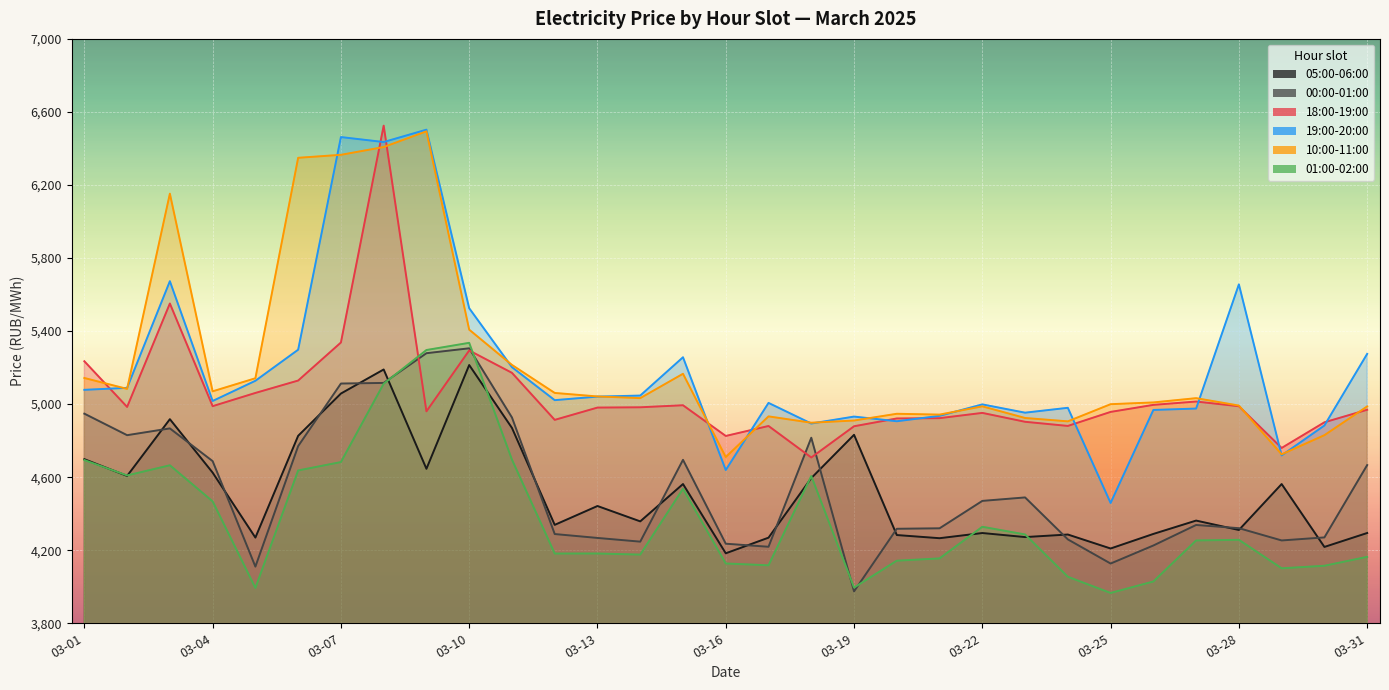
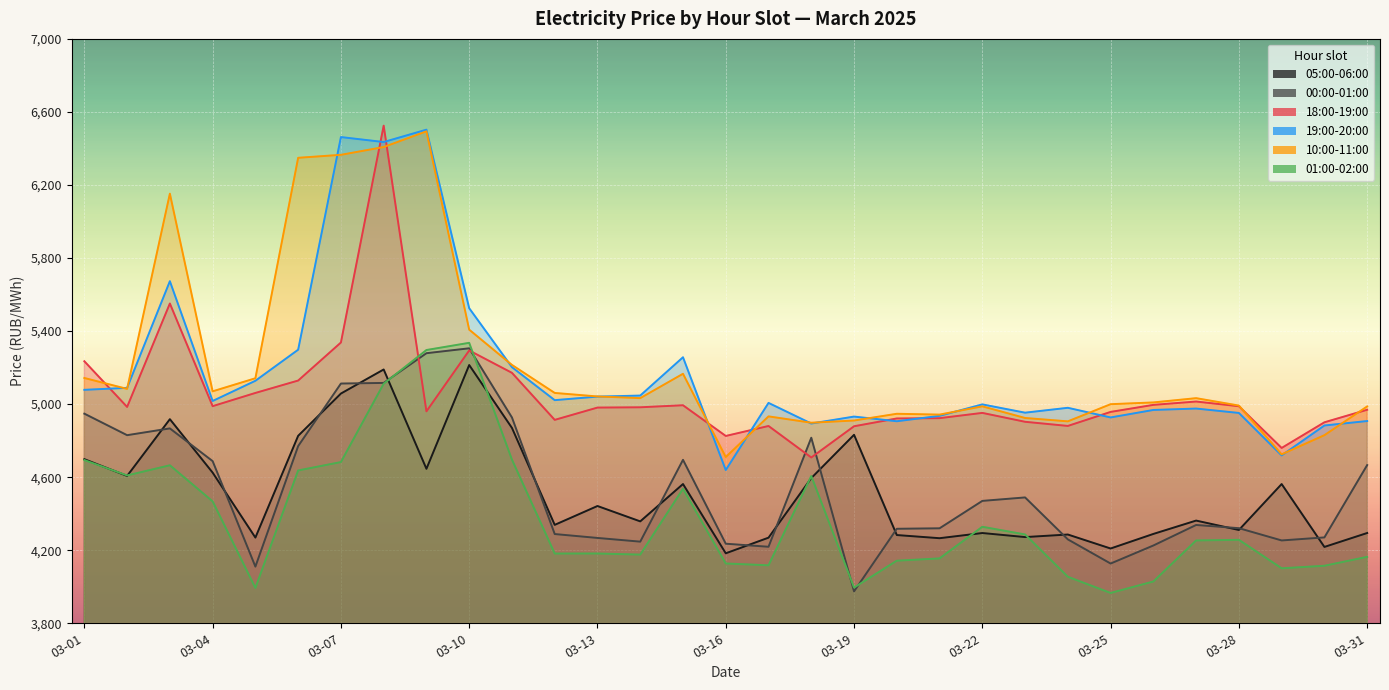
19:00-20:00, 03-25: 4,460 -> 4,930
19:00-20:00, 03-28: 5,660 -> 4,950
19:00-20:00, 03-31: 5,280 -> 4,910
